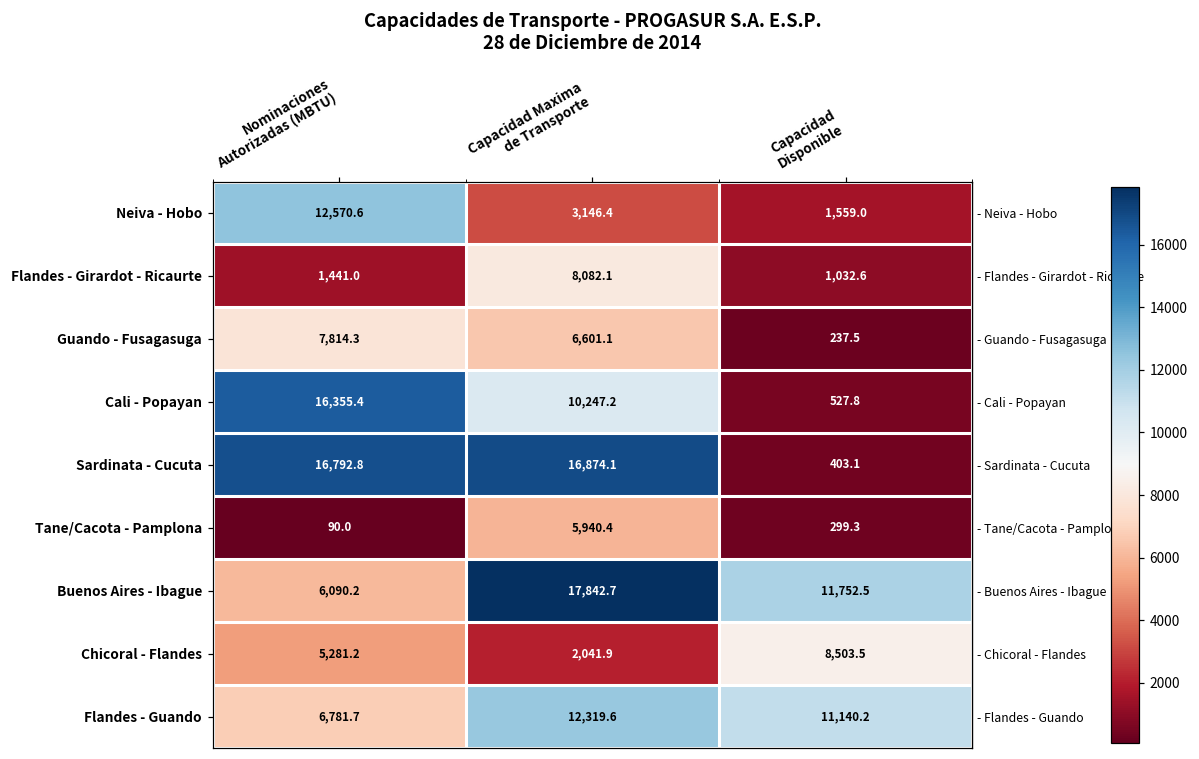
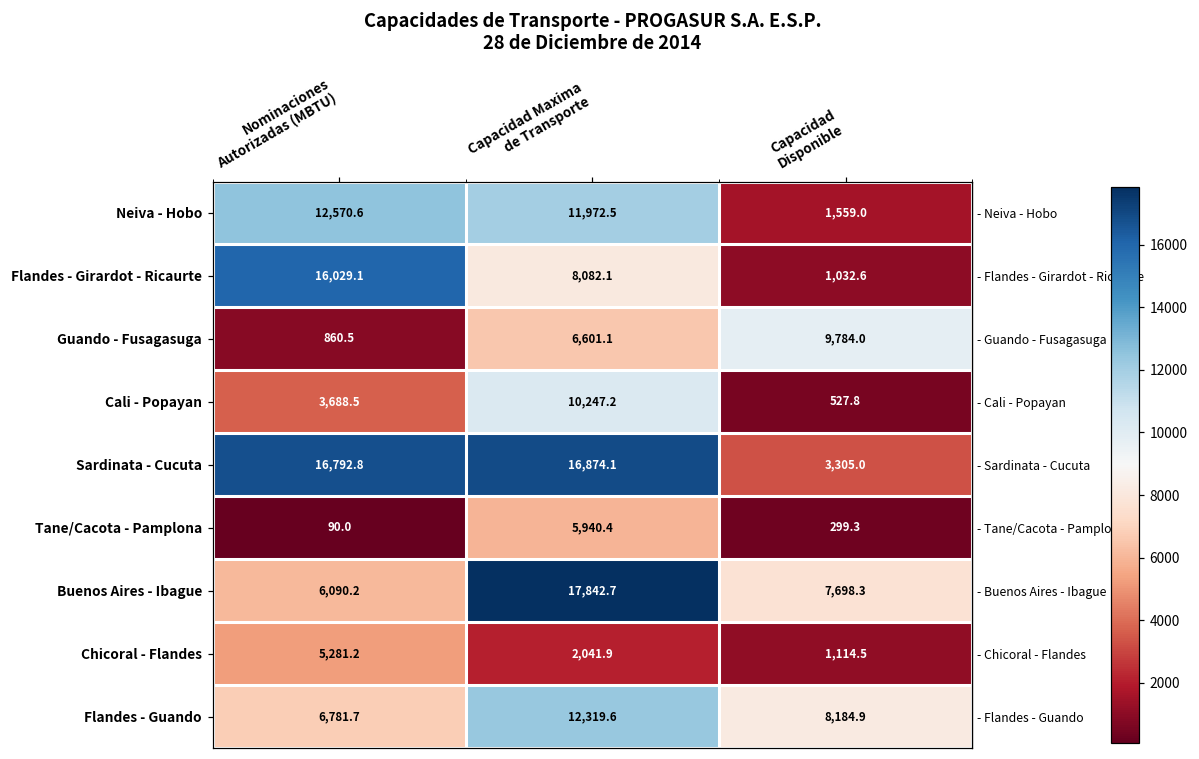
Neiva - Hobo, Capacidad Maxima de Transporte: 3,146.4 -> 11,972.5
Flandes - Girardot - Ricaurte, Nominaciones Autorizadas (MBTU): 1,441.0 -> 16,029.1
Guando - Fusagasuga, Nominaciones Autorizadas (MBTU): 7,814.3 -> 860.5
Guando - Fusagasuga, Capacidad Disponible: 237.5 -> 9,784.0
Cali - Popayan, Nominaciones Autorizadas (MBTU): 16,355.4 -> 3,688.5
Sardinata - Cucuta, Capacidad Disponible: 403.1 -> 3,305.0
Buenos Aires - Ibague, Capacidad Disponible: 11,752.5 -> 7,698.3
Chicoral - Flandes, Capacidad Disponible: 8,503.5 -> 1,114.5
Flandes - Guando, Capacidad Disponible: 11,140.2 -> 8,184.9
